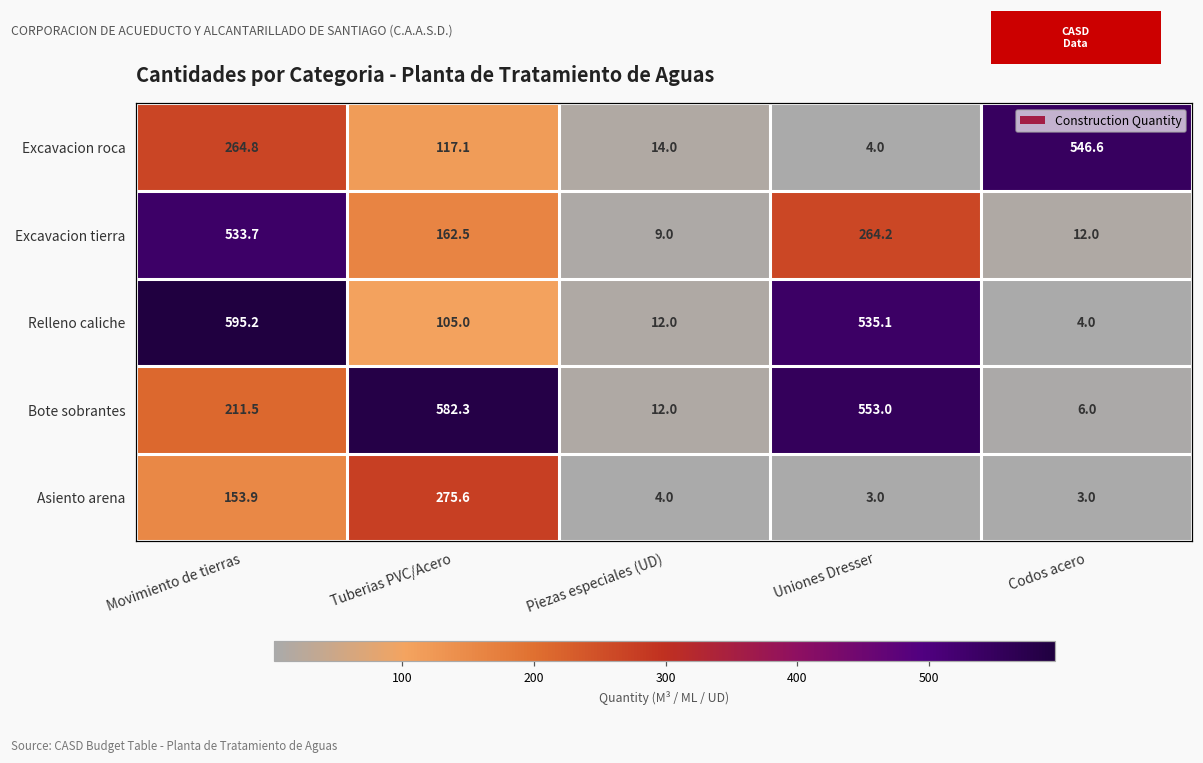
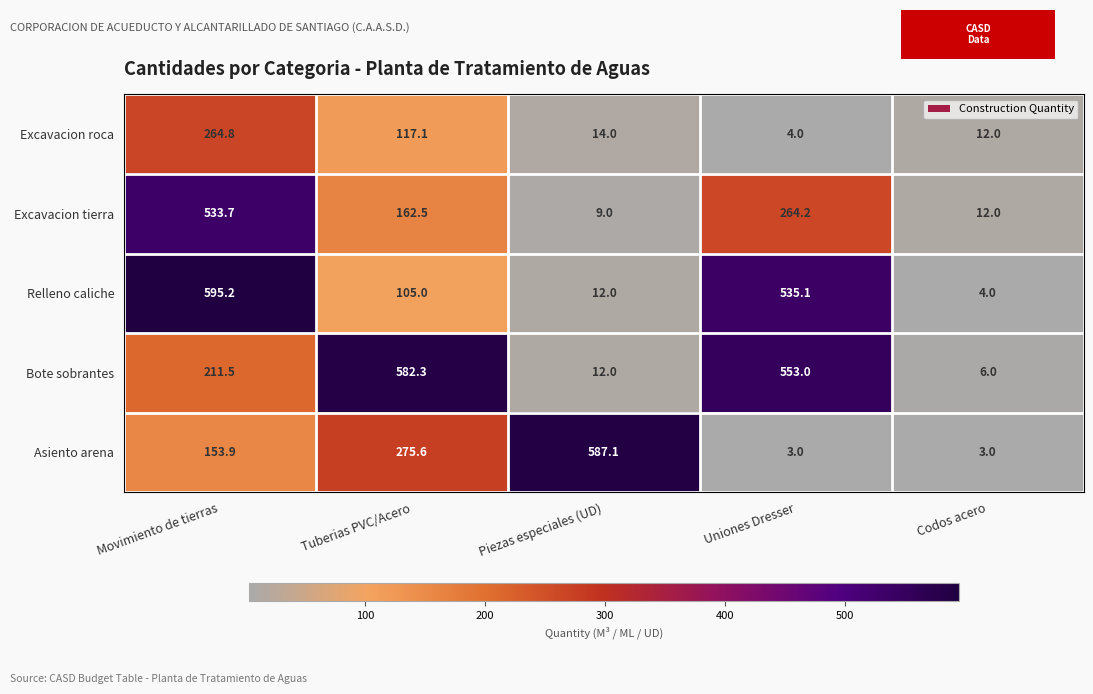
Excavacion roca, Codos acero: 546.6 -> 12.0
Asiento arena, Piezas especiales (UD): 4.0 -> 587.1
